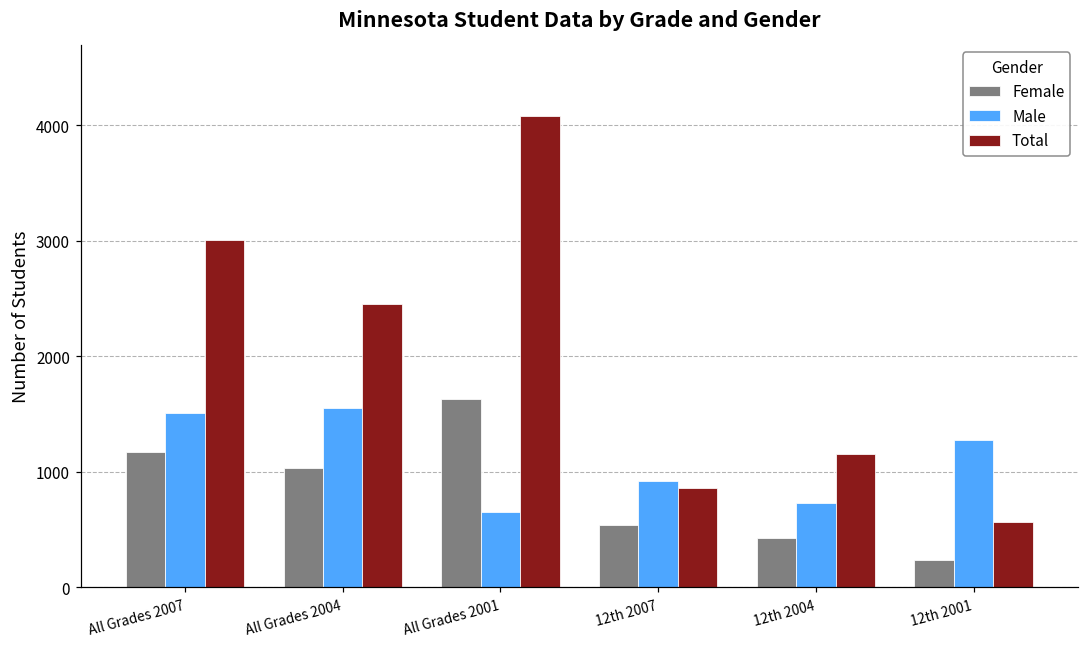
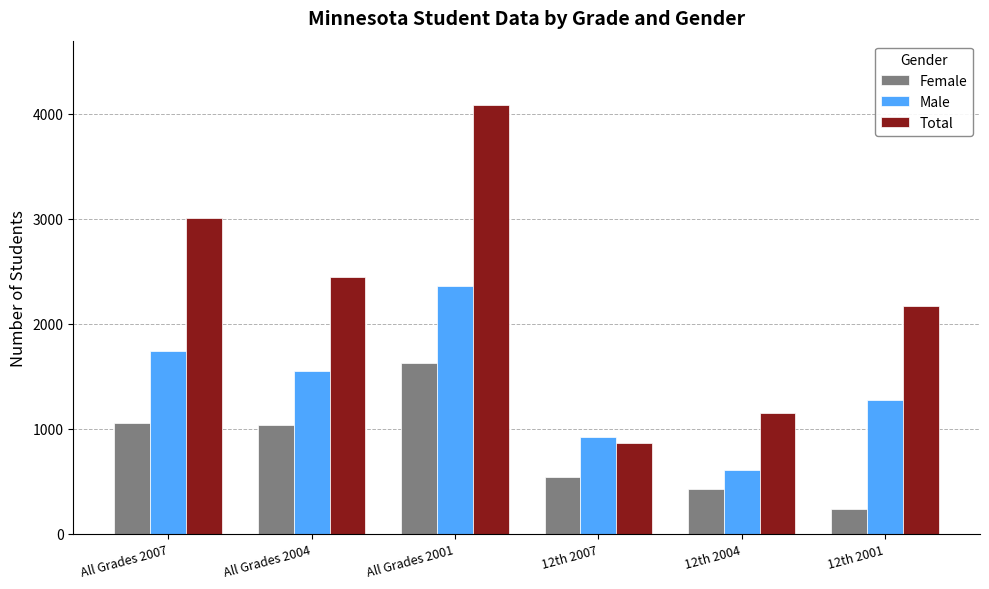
Female, All Grades 2007: 1180 -> 1060
Male, All Grades 2007: 1510 -> 1740
Male, All Grades 2001: 650 -> 2360
Male, 12th 2004: 730 -> 610
Total, 12th 2001: 560 -> 2170
